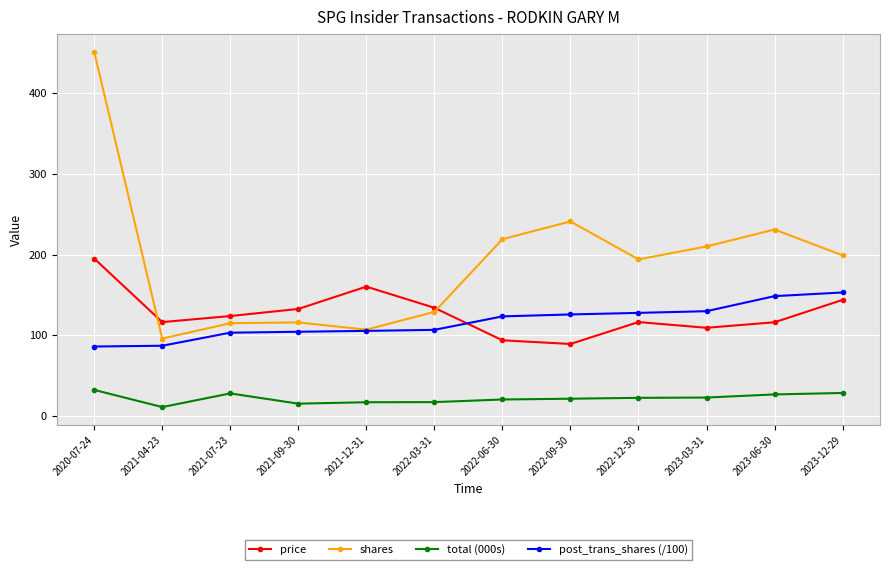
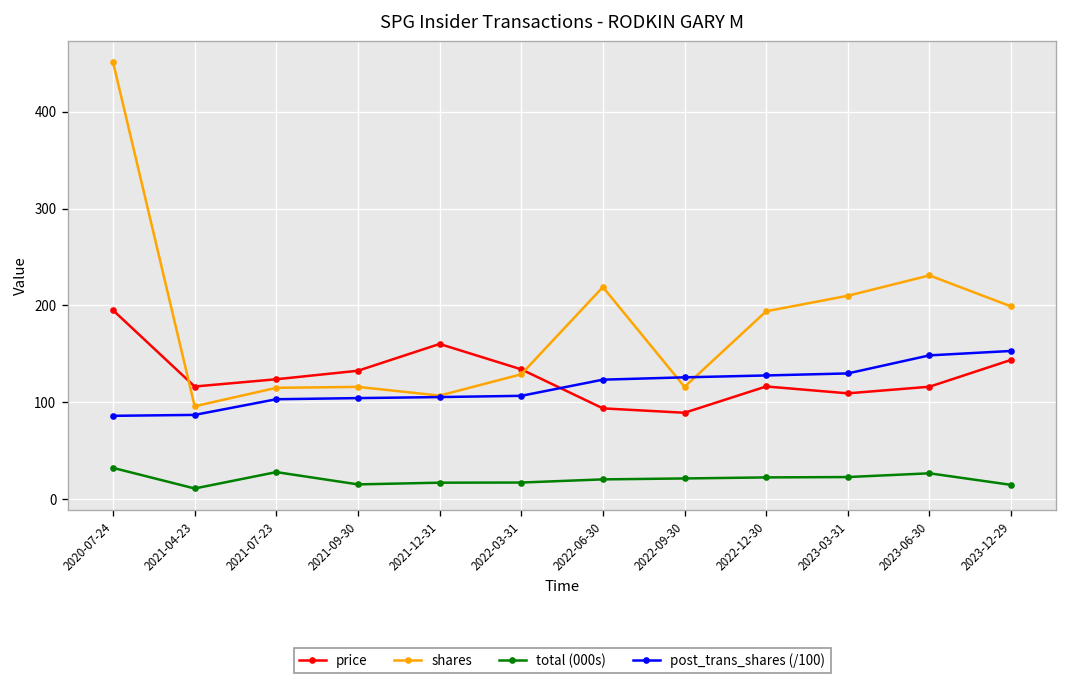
shares, 2022-09-30: 240 -> 120
total (000s), 2023-12-29: 30 -> 10
